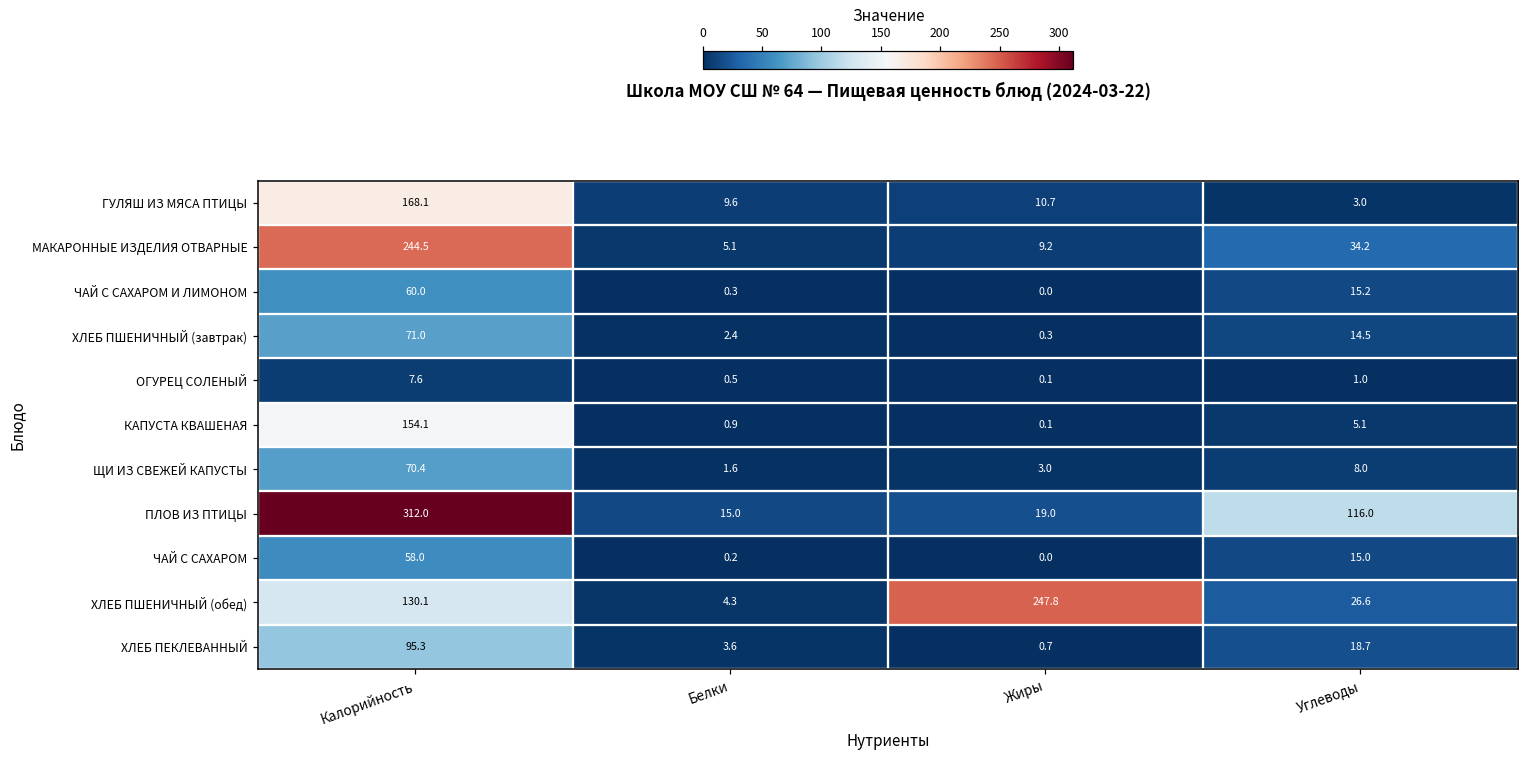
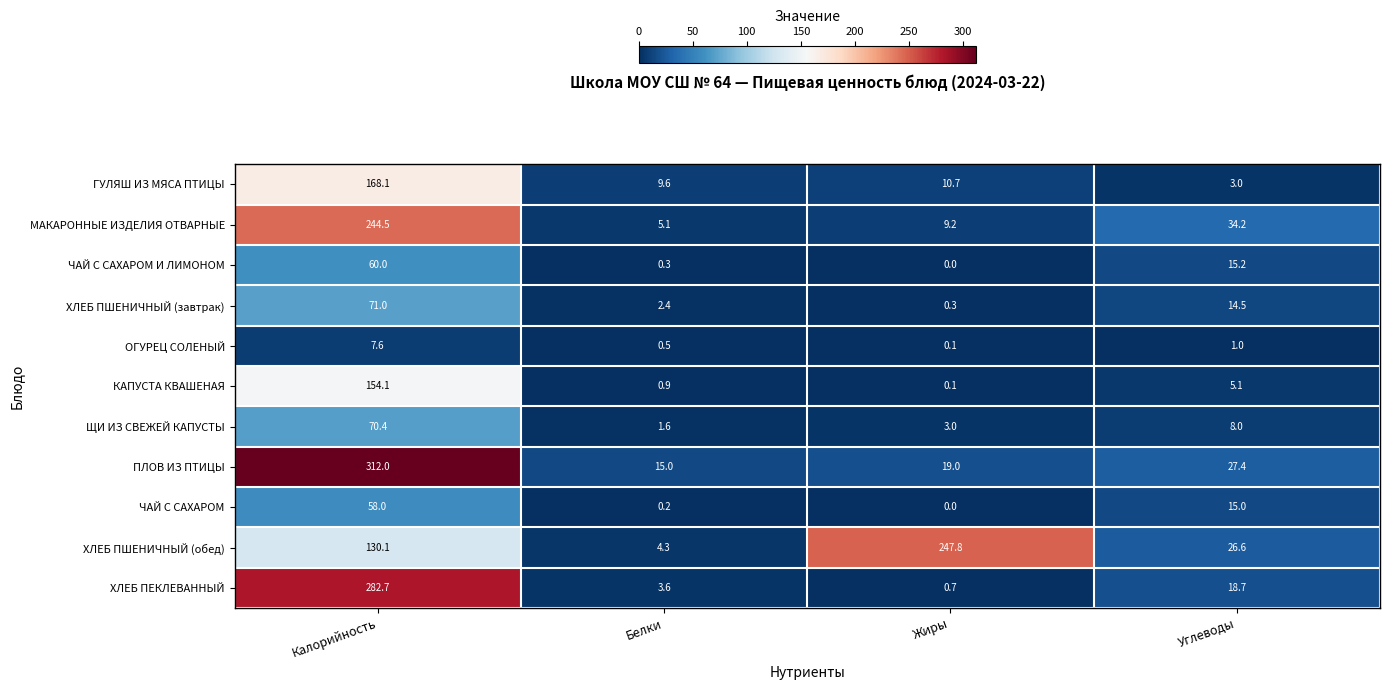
ПЛОВ ИЗ ПТИЦЫ, Углеводы: 116.0 -> 27.4
ХЛЕБ ПЕКЛЕВАННЫЙ, Калорийность: 95.3 -> 282.7
